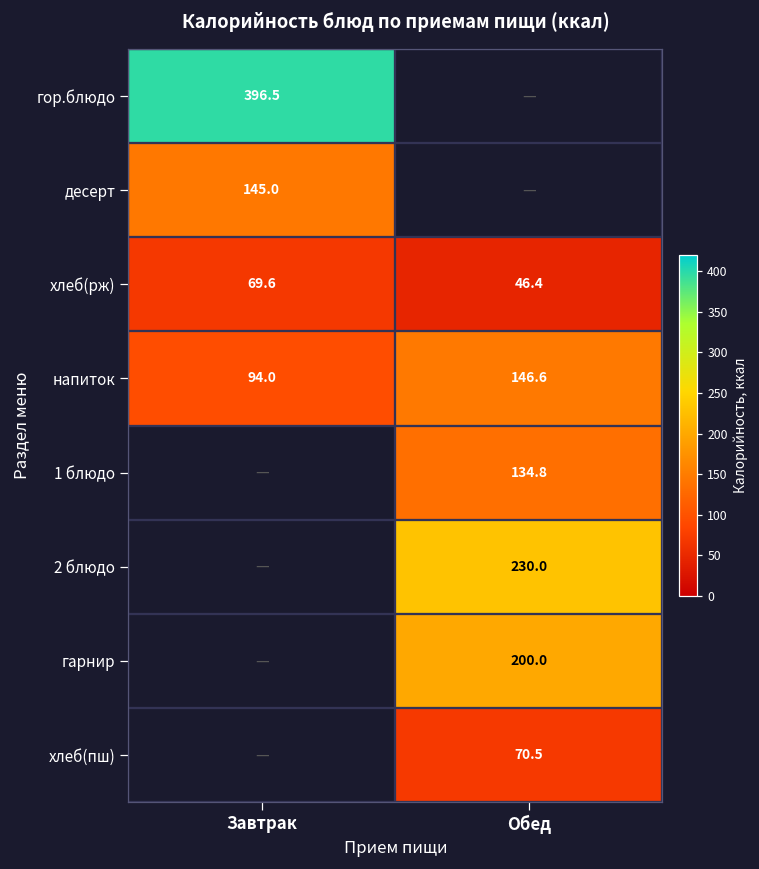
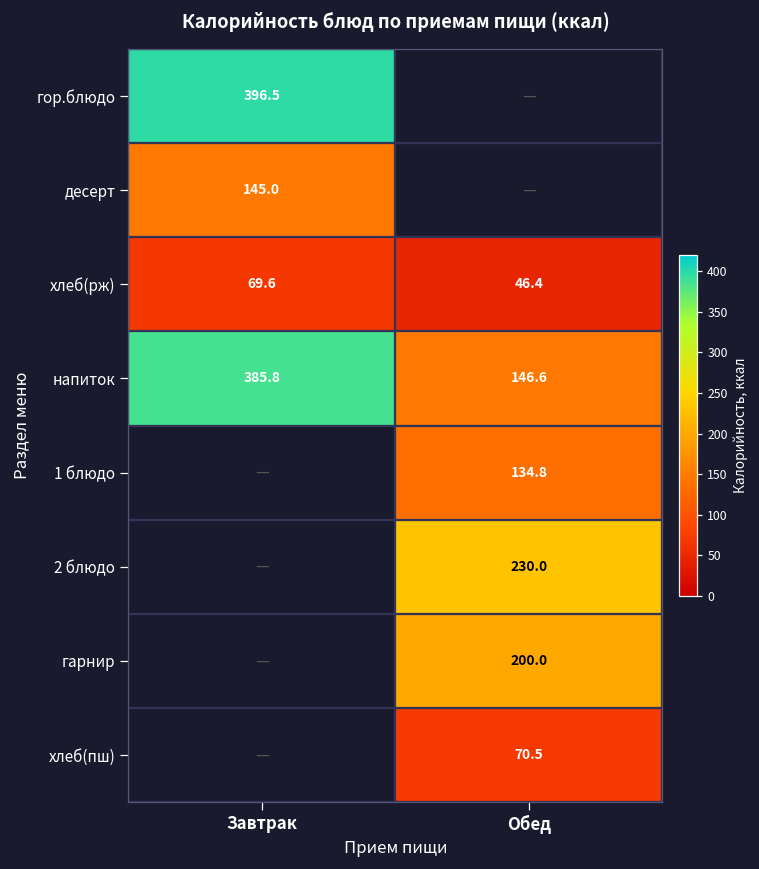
напиток, Завтрак: 94.0 -> 385.8
